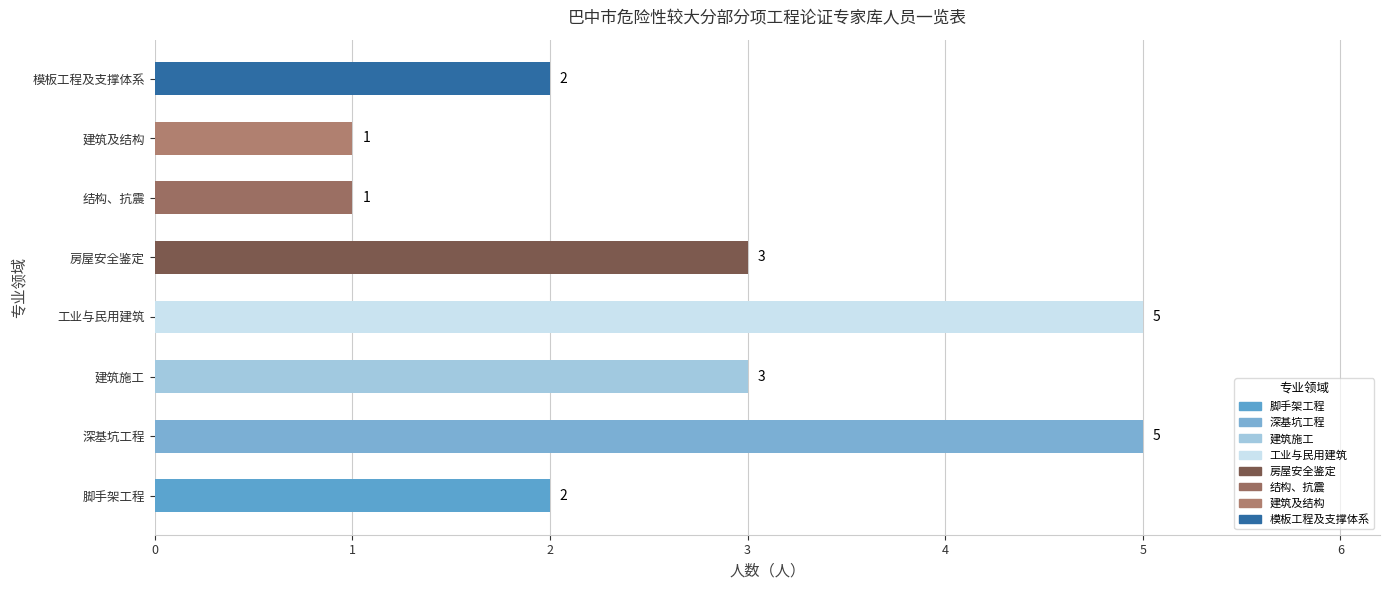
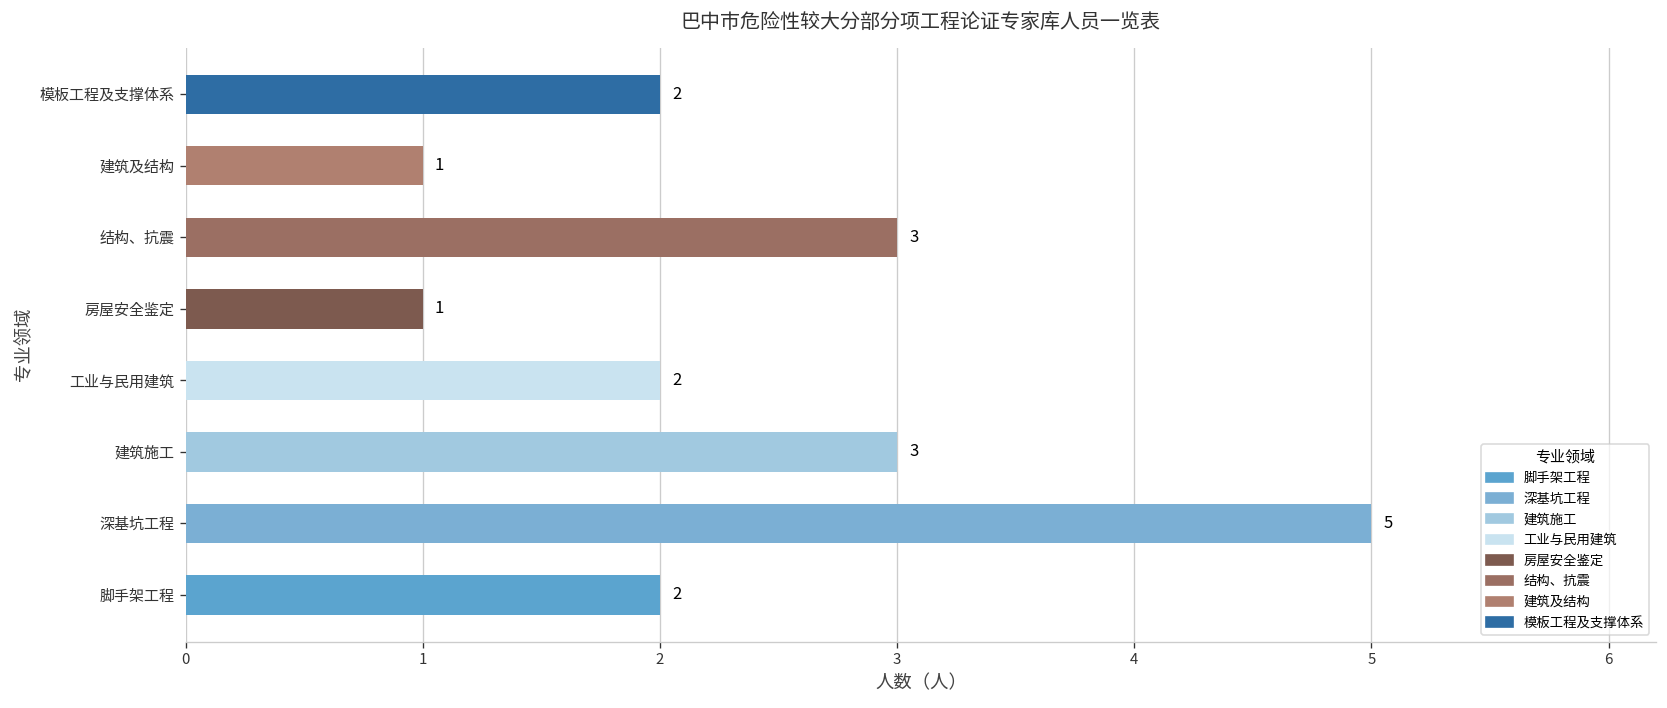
结构、抗震: 1 -> 3
房屋安全鉴定: 3 -> 1
工业与民用建筑: 5 -> 2
